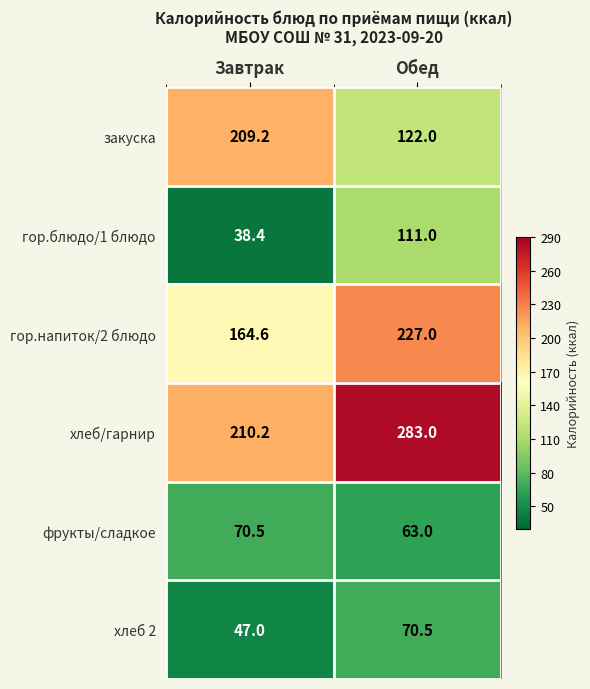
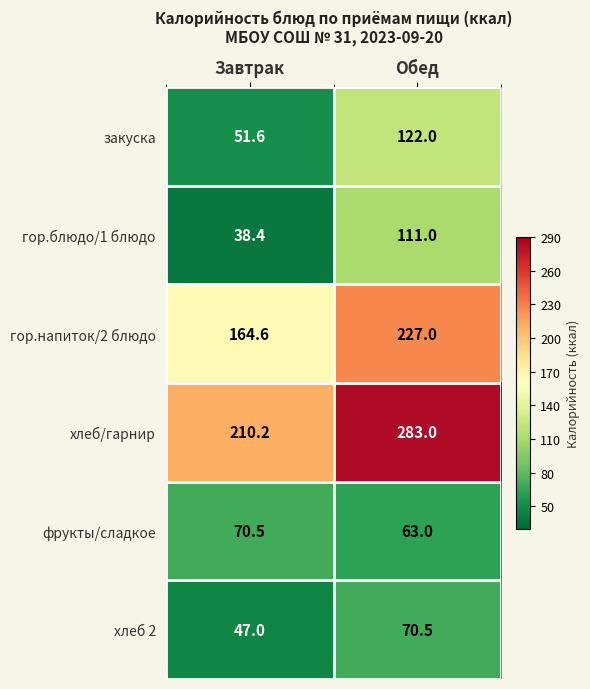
закуска, Завтрак: 209.2 -> 51.6
